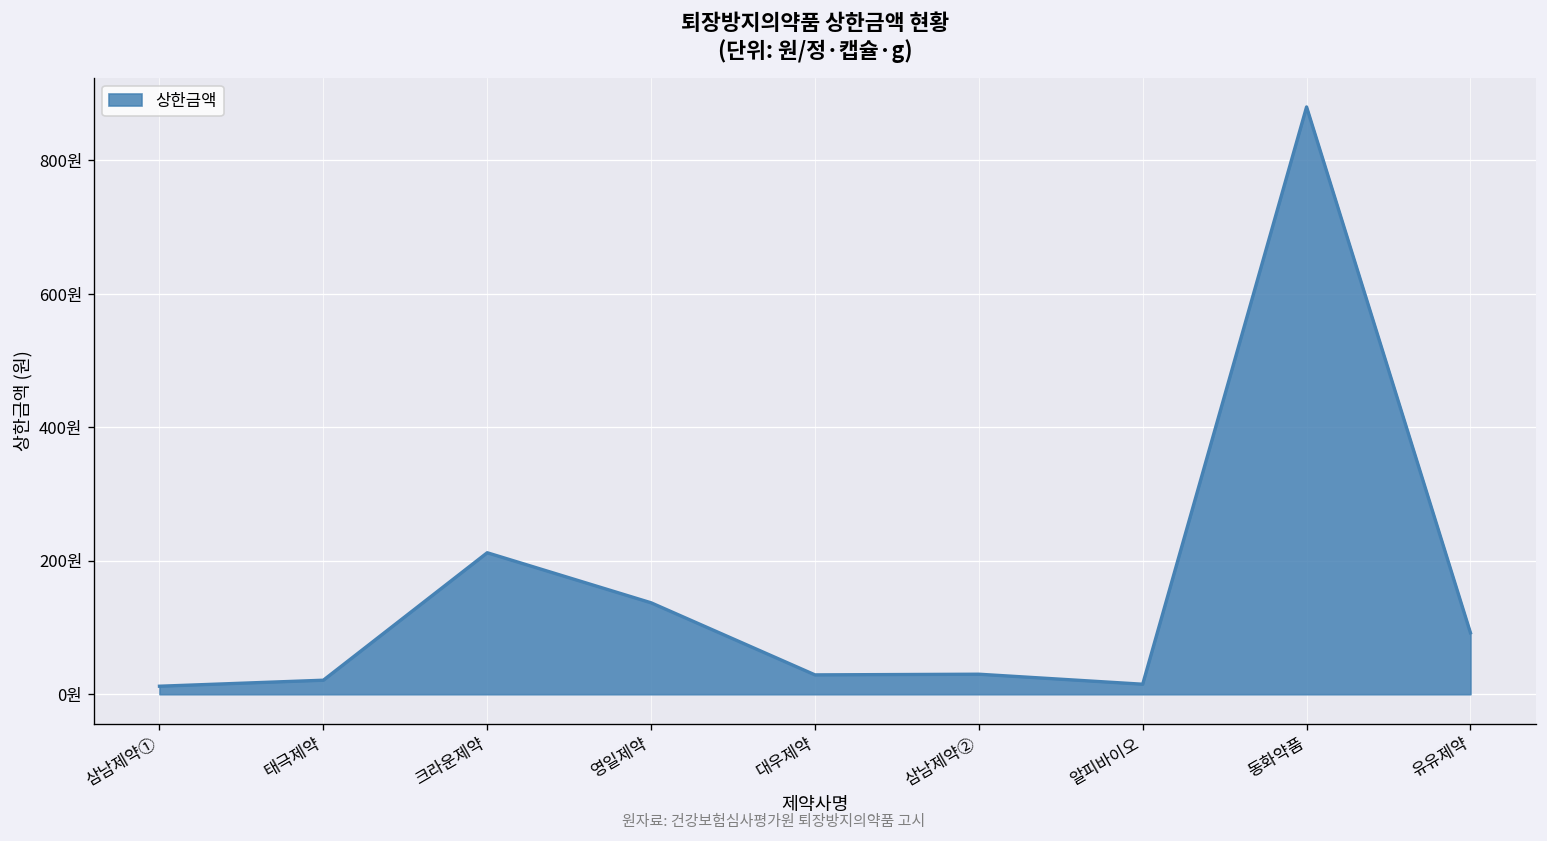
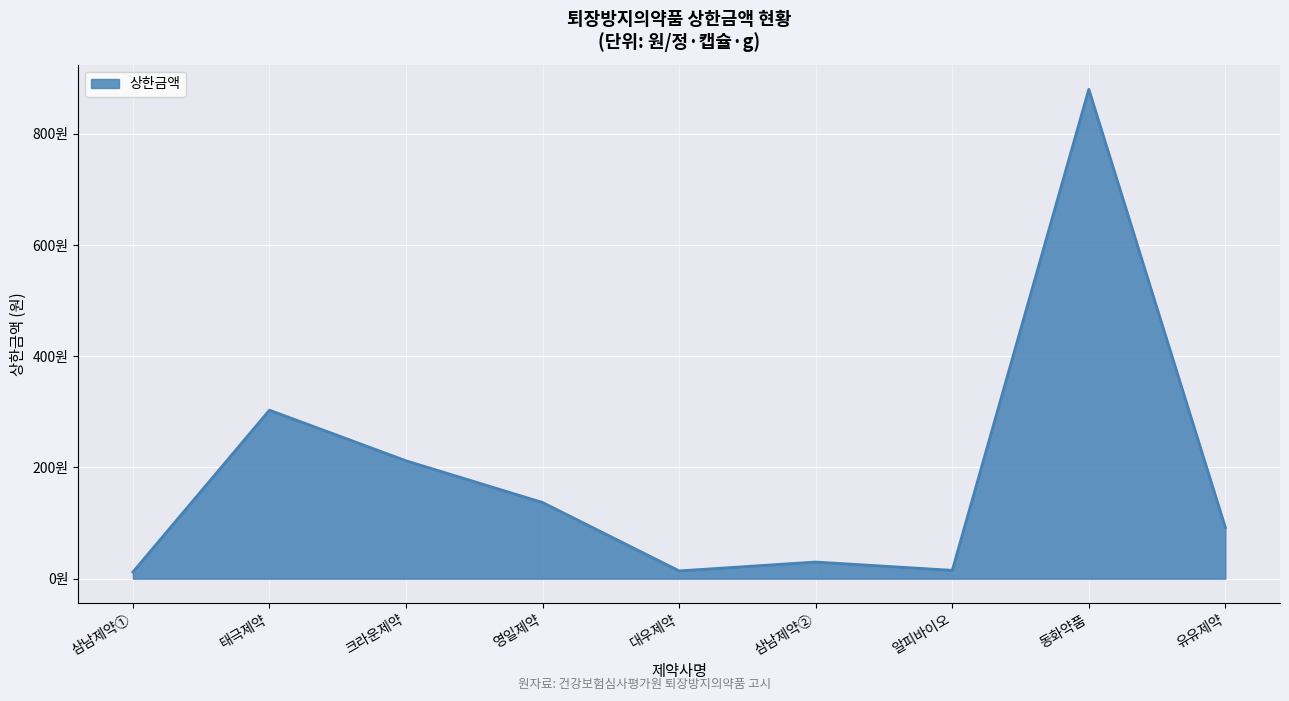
태극제약: 20원 -> 300원
대우제약: 30원 -> 10원
